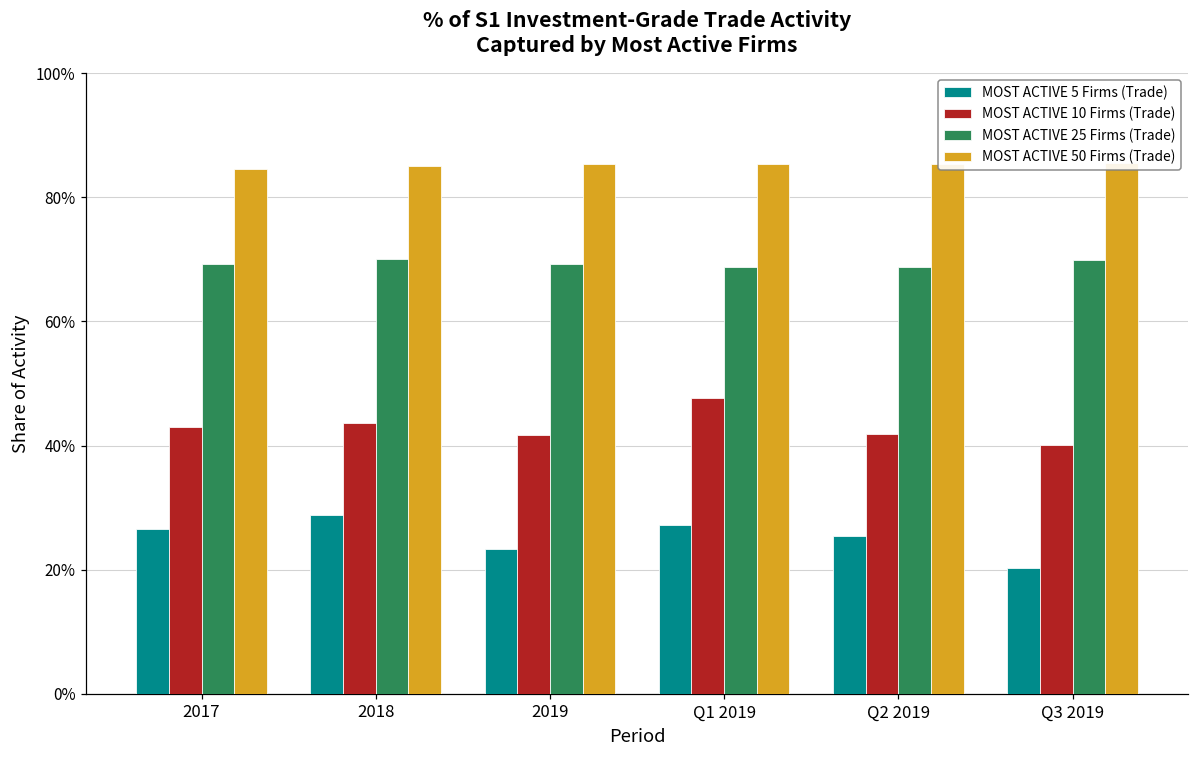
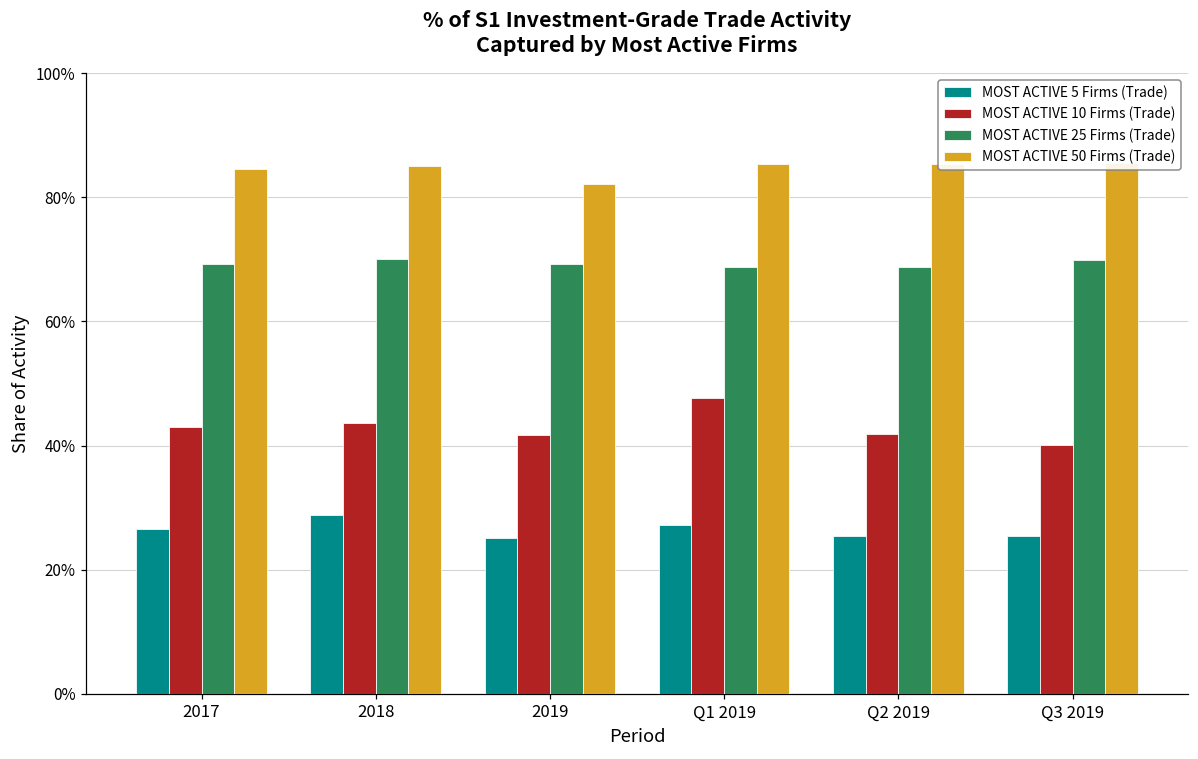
MOST ACTIVE 5 Firms (Trade), 2019: 23% -> 25%
MOST ACTIVE 50 Firms (Trade), 2019: 85% -> 82%
MOST ACTIVE 5 Firms (Trade), Q3 2019: 20% -> 25%
